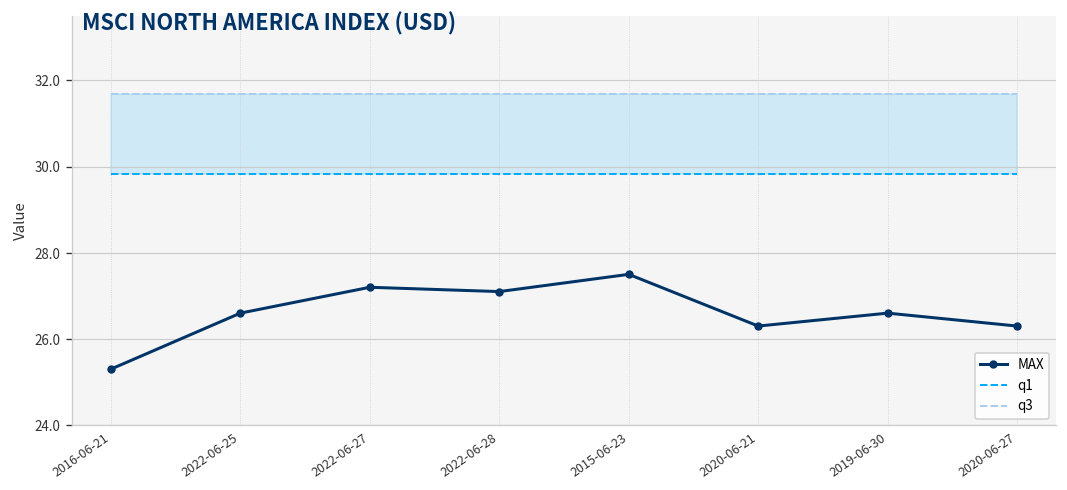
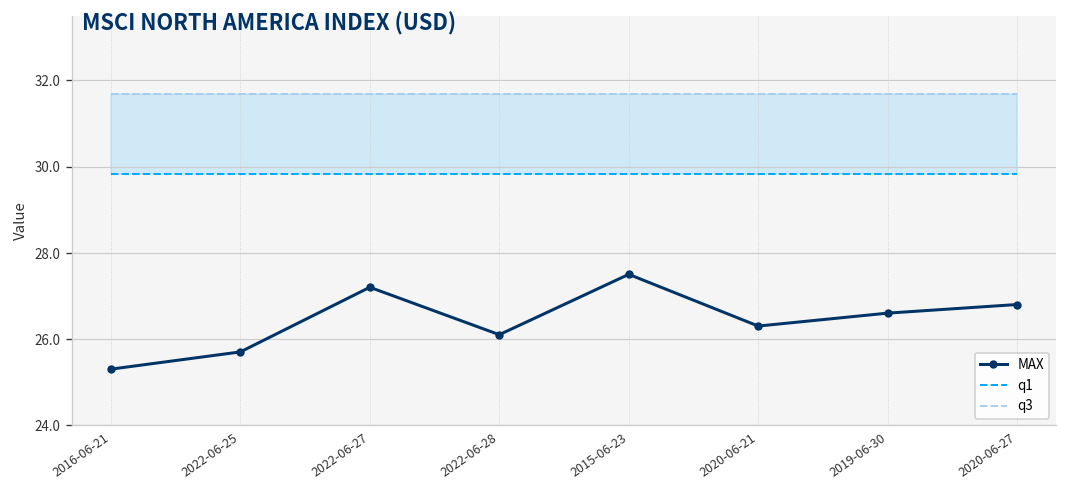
MAX, 2022-06-25: 26.6 -> 25.7
MAX, 2022-06-28: 27.1 -> 26.1
MAX, 2020-06-27: 26.3 -> 26.8
